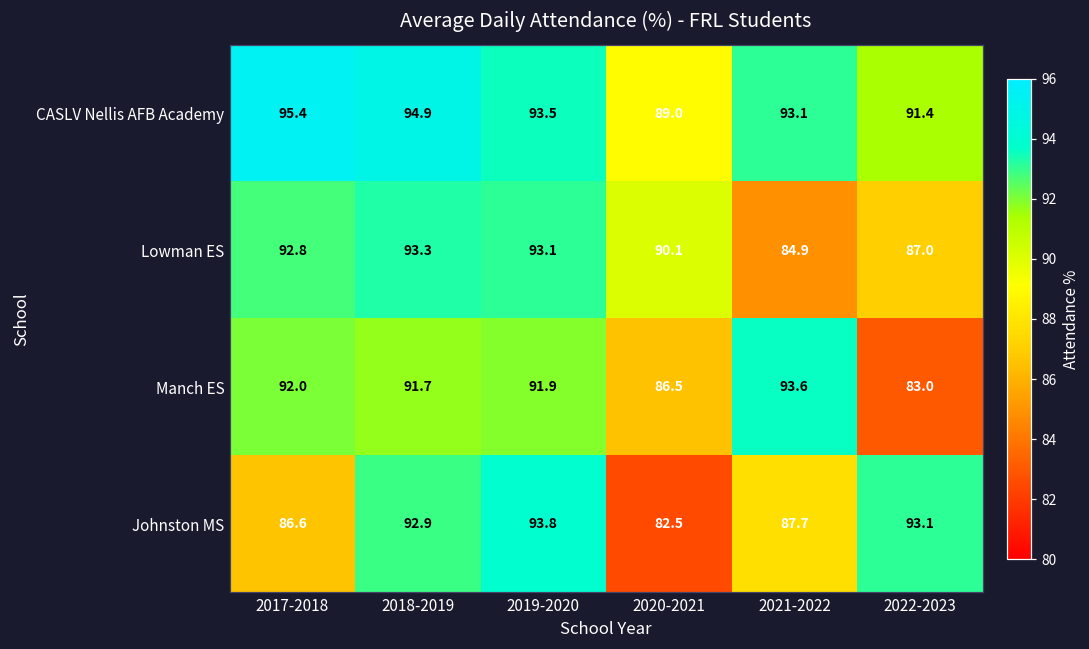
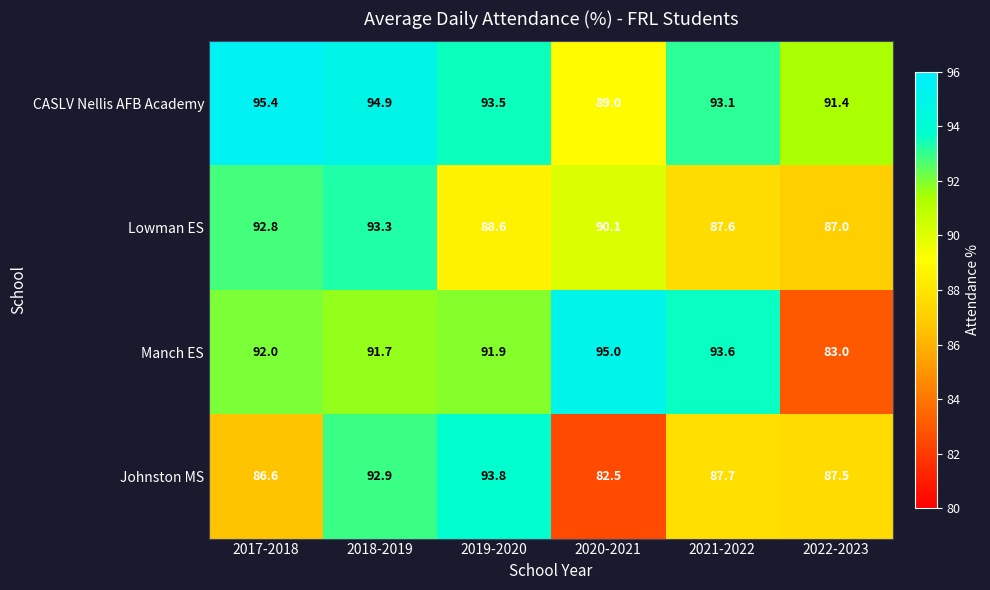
Lowman ES, 2019-2020: 93.1 -> 88.6
Lowman ES, 2021-2022: 84.9 -> 87.6
Manch ES, 2020-2021: 86.5 -> 95.0
Johnston MS, 2022-2023: 93.1 -> 87.5
